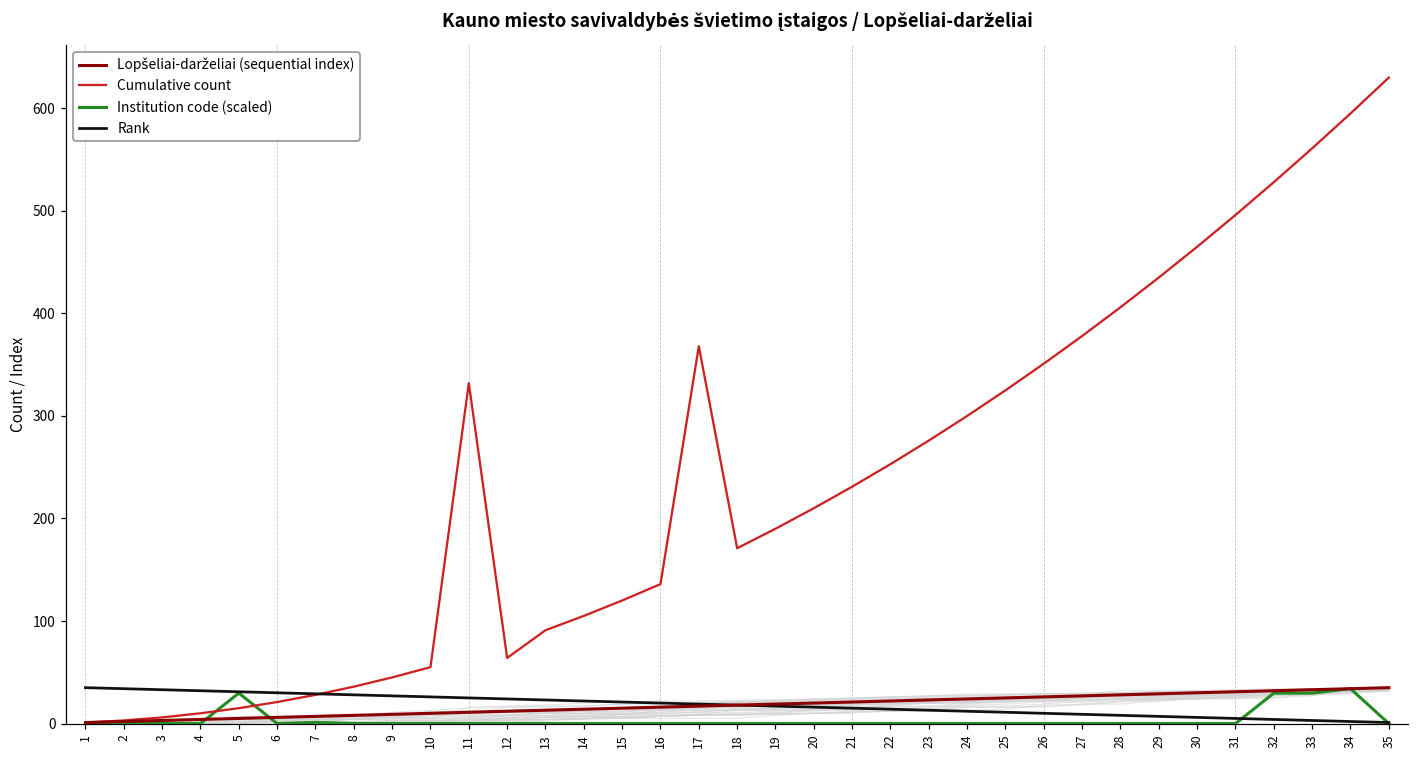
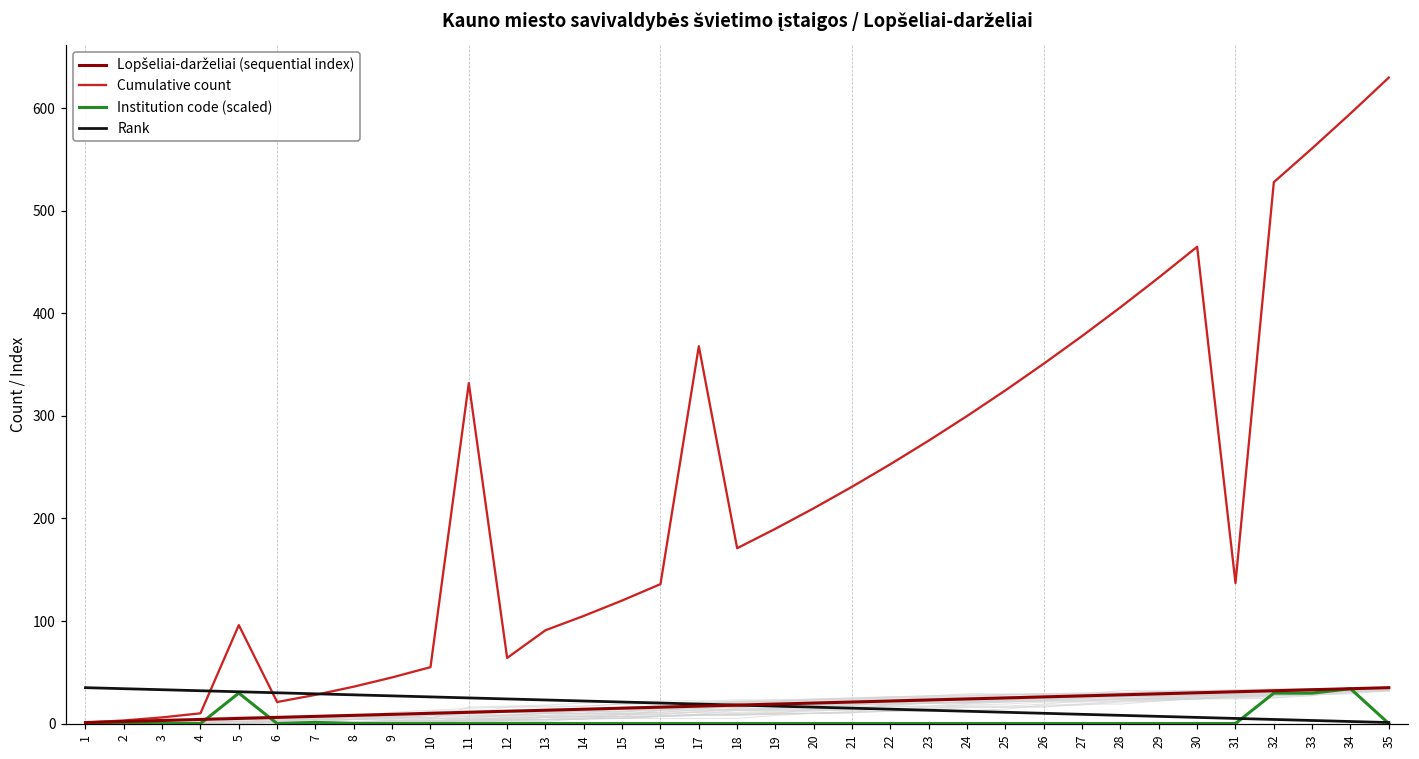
Cumulative count, 5: 20 -> 100
Cumulative count, 31: 500 -> 140
